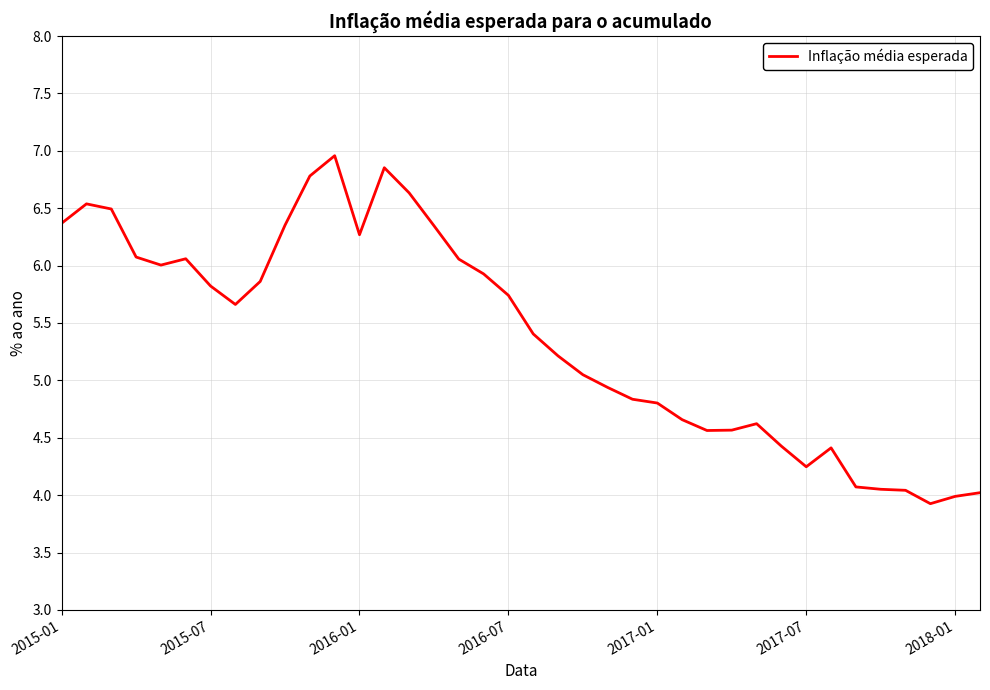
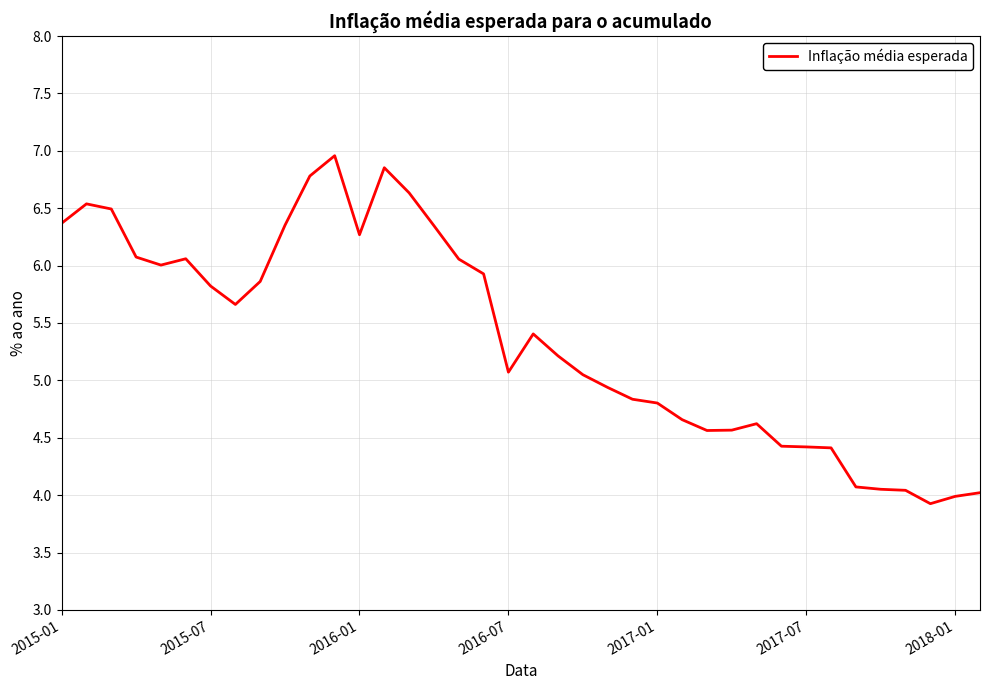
2016-07: 5.74 -> 5.07
2017-07: 4.25 -> 4.42
